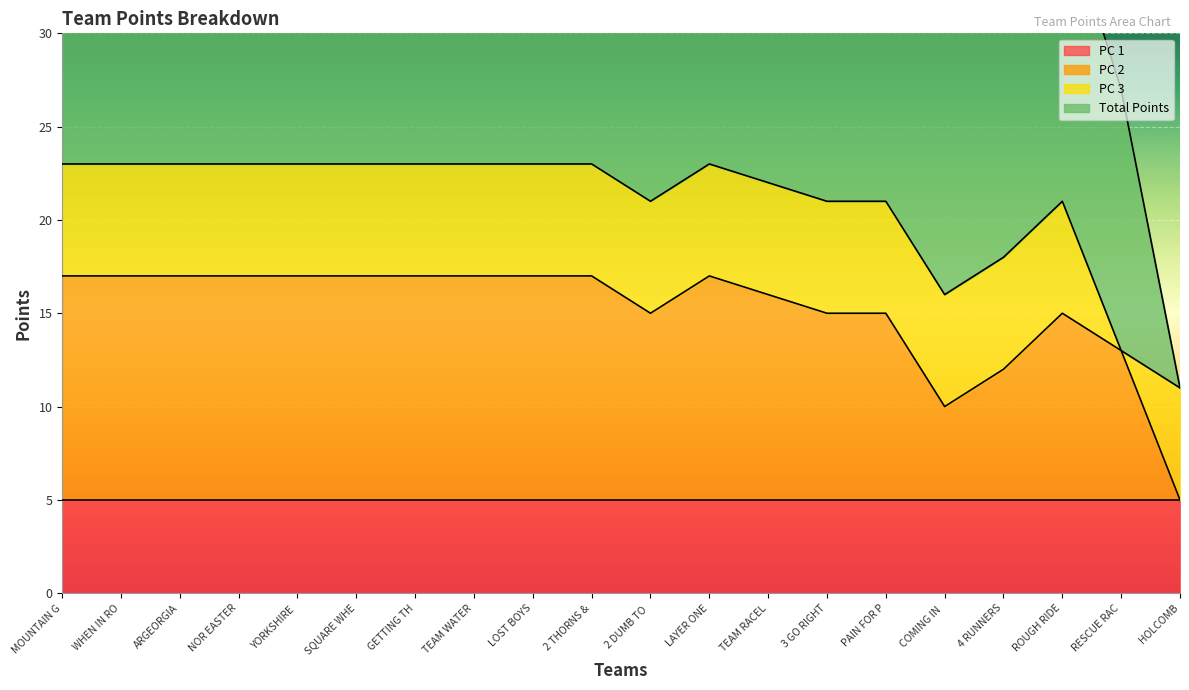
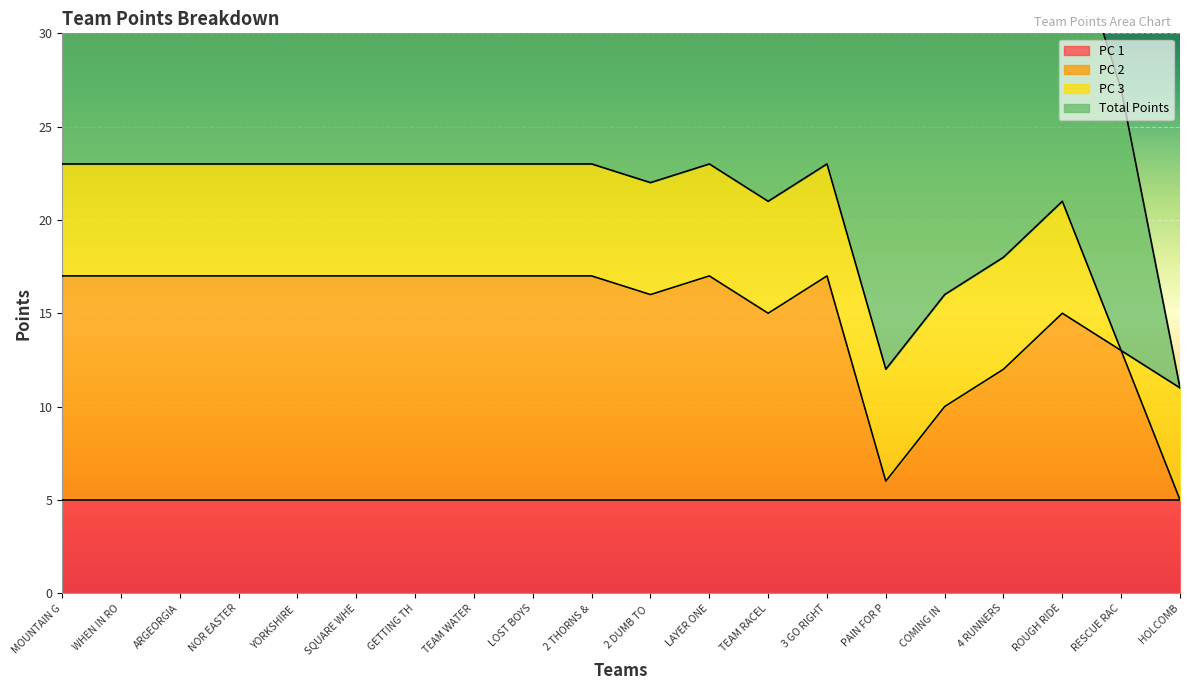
PC 2, 2 DUMB TO: 15.0 -> 16.0
PC 2, TEAM RACEL: 16.0 -> 15.0
PC 2, 3 GO RIGHT: 15.0 -> 17.0
PC 2, PAIN FOR P: 15.0 -> 6.0
